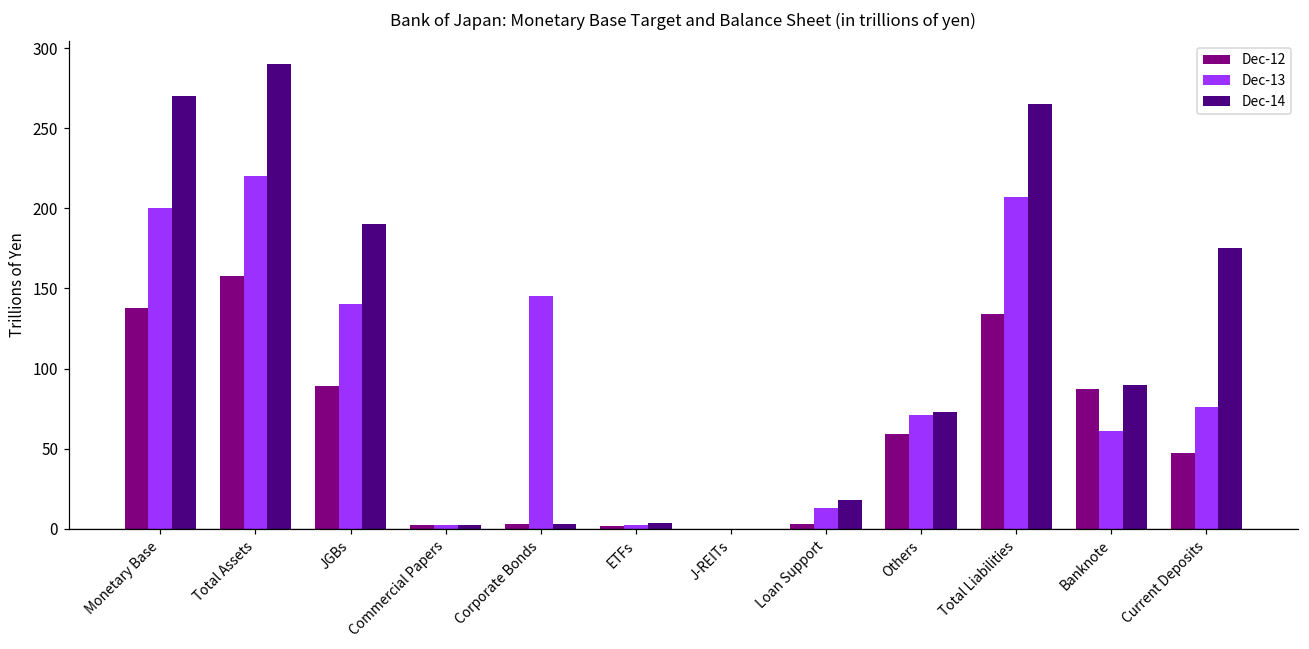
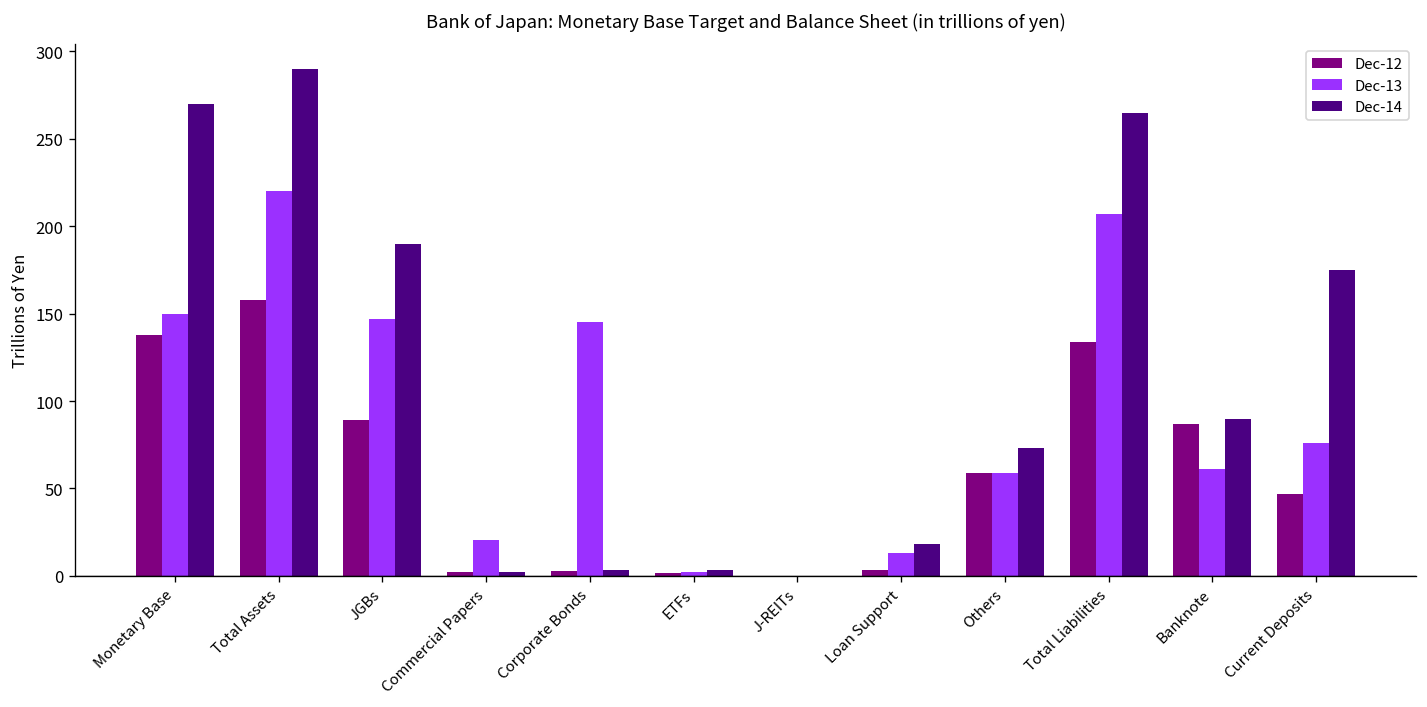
Dec-13, Monetary Base: 200 -> 150
Dec-13, JGBs: 140 -> 147
Dec-13, Commercial Papers: 2 -> 21
Dec-13, Others: 71 -> 59
